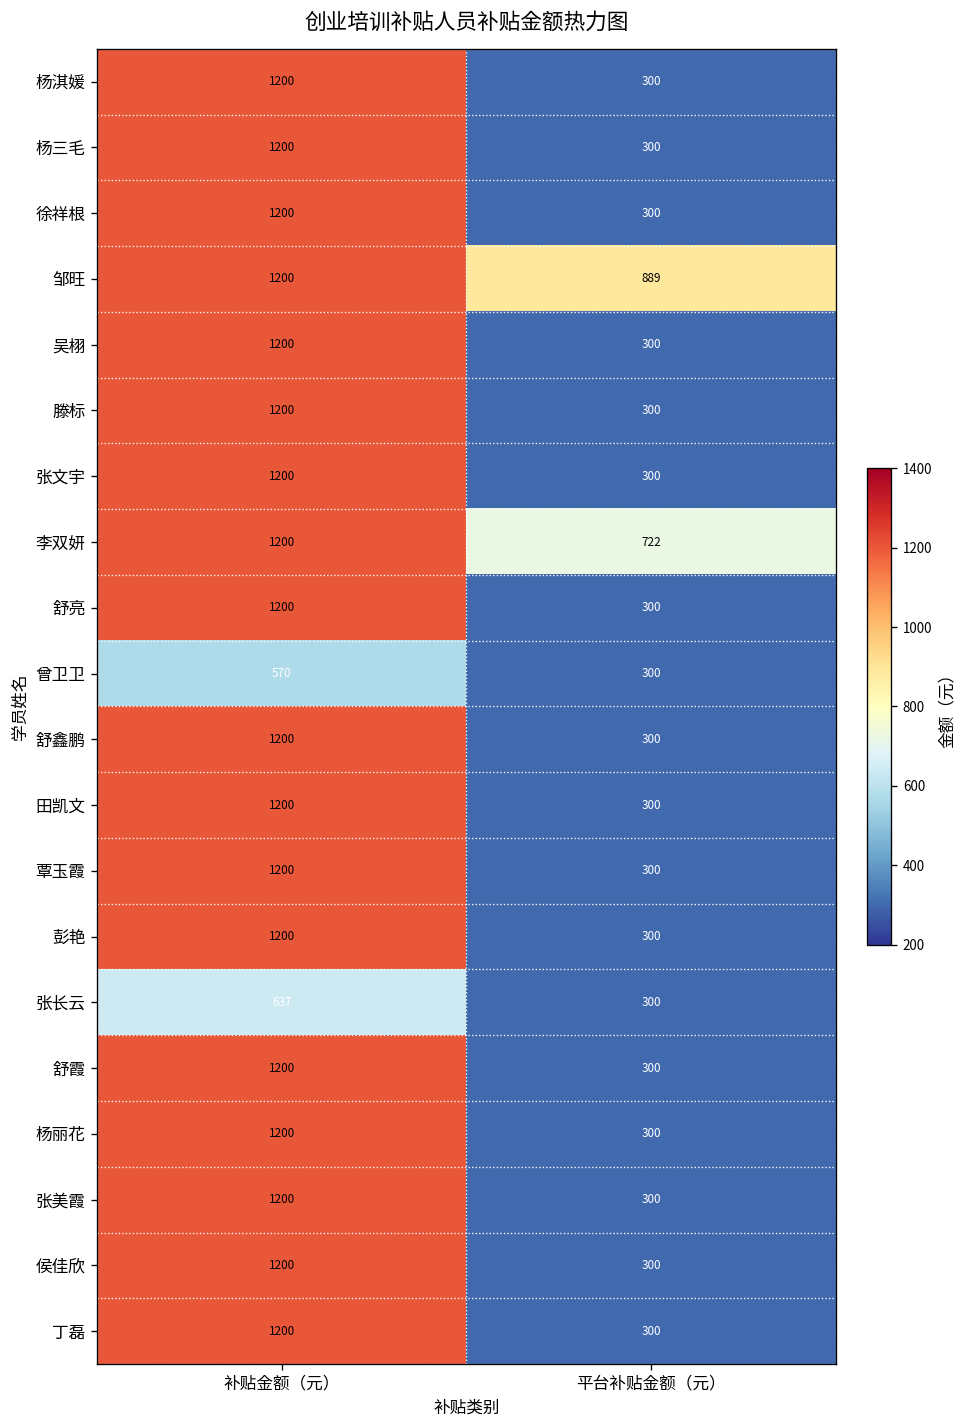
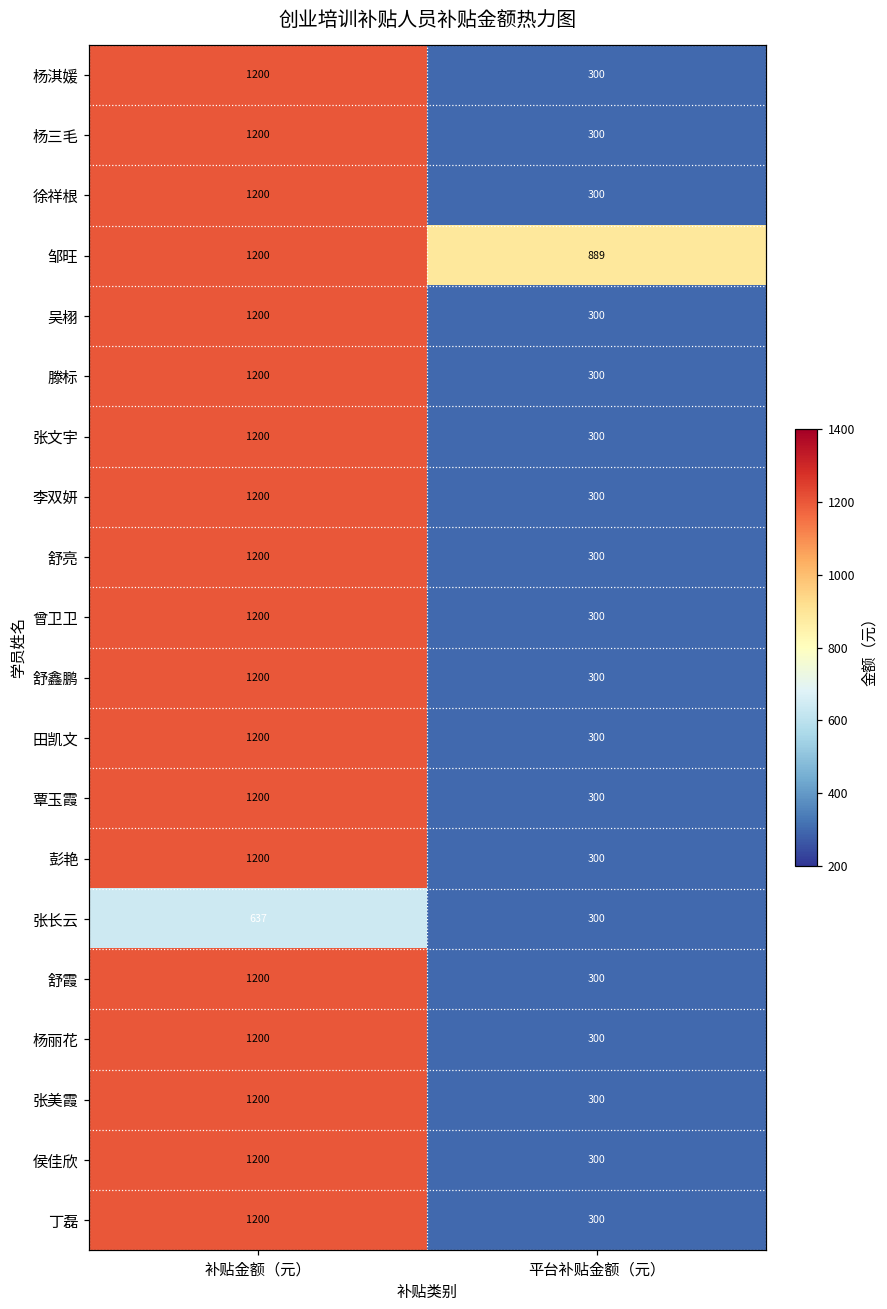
李双妍, 平台补贴金额（元）: 722 -> 300
曾卫卫, 补贴金额（元）: 570 -> 1200
